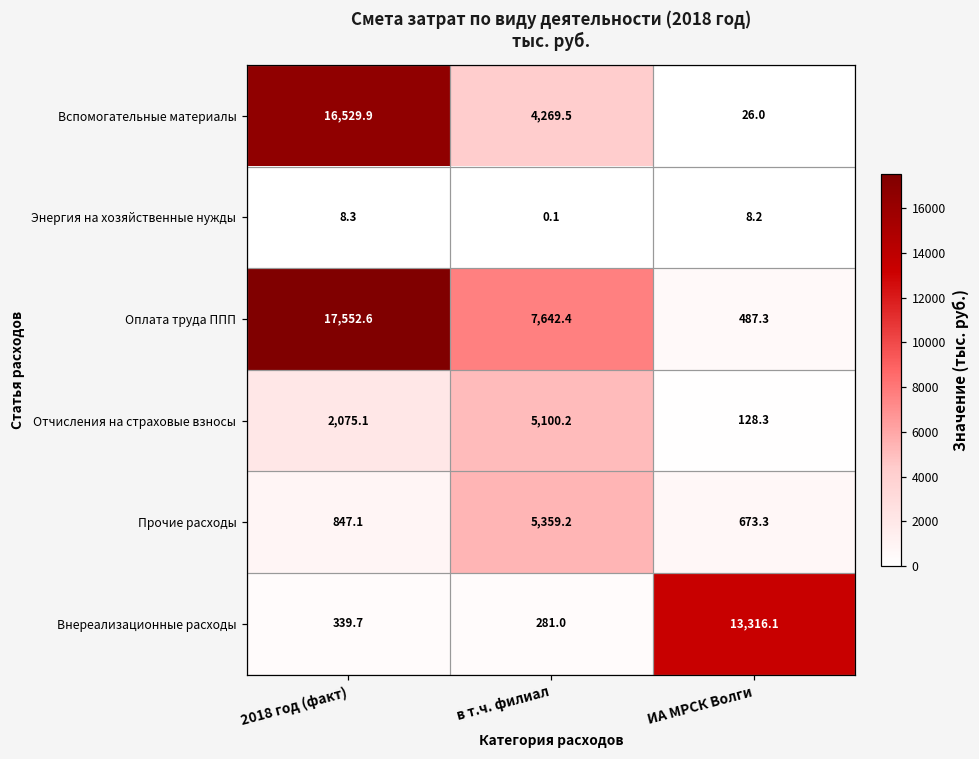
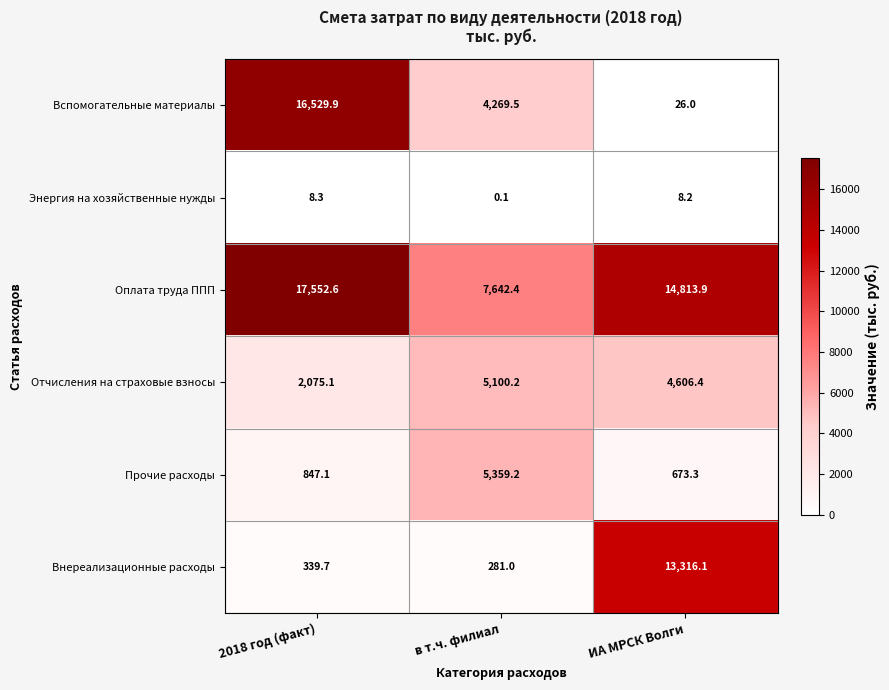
Оплата труда ППП, ИА МРСК Волги: 487.3 -> 14,813.9
Отчисления на страховые взносы, ИА МРСК Волги: 128.3 -> 4,606.4
